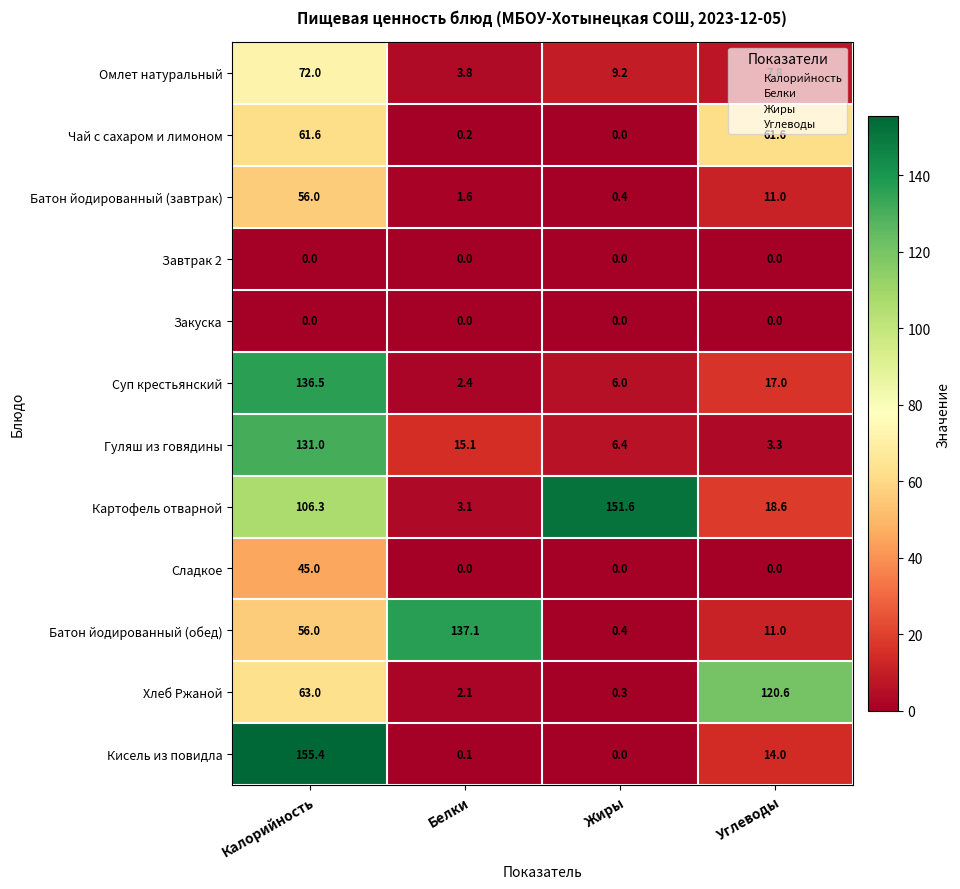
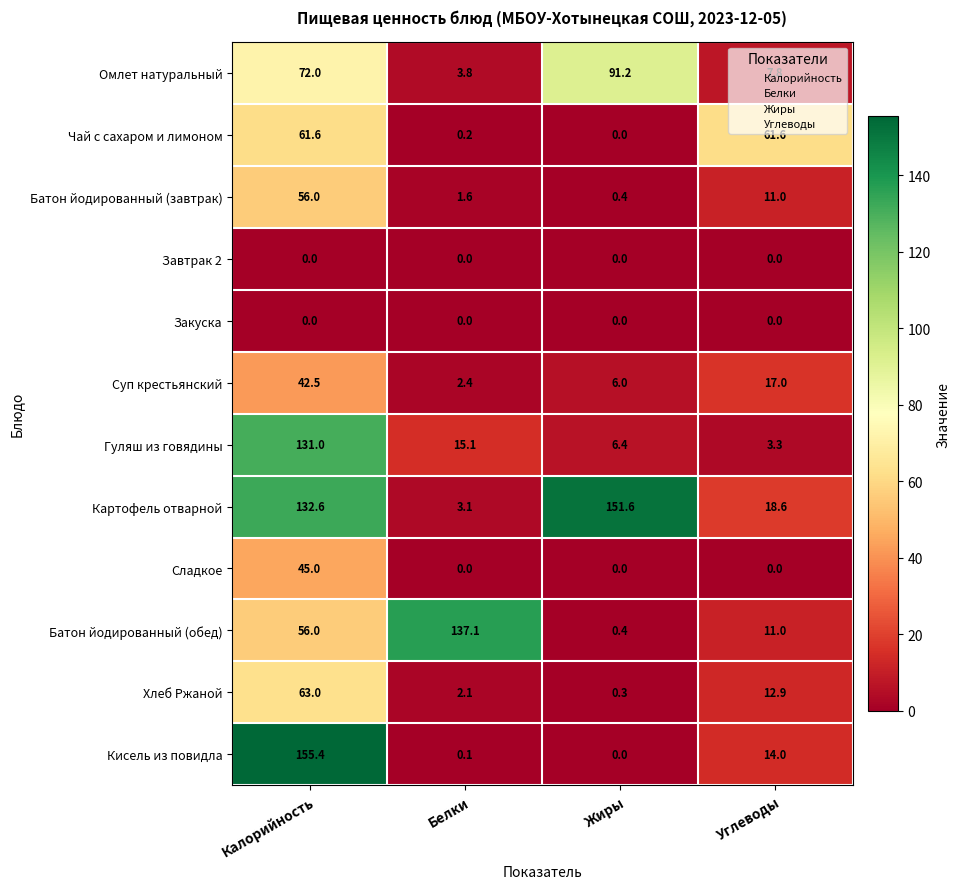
Омлет натуральный, Жиры: 9.2 -> 91.2
Суп крестьянский, Калорийность: 136.5 -> 42.5
Картофель отварной, Калорийность: 106.3 -> 132.6
Хлеб Ржаной, Углеводы: 120.6 -> 12.9
